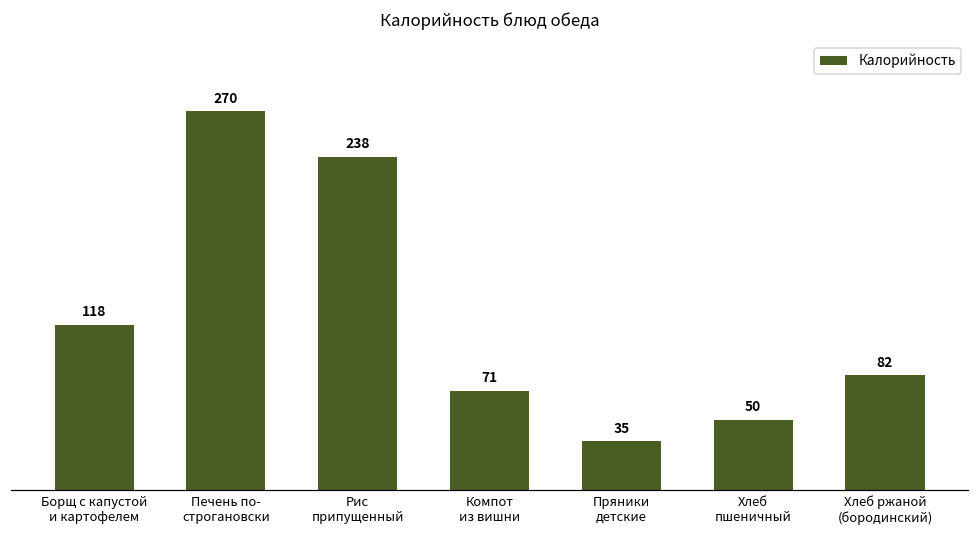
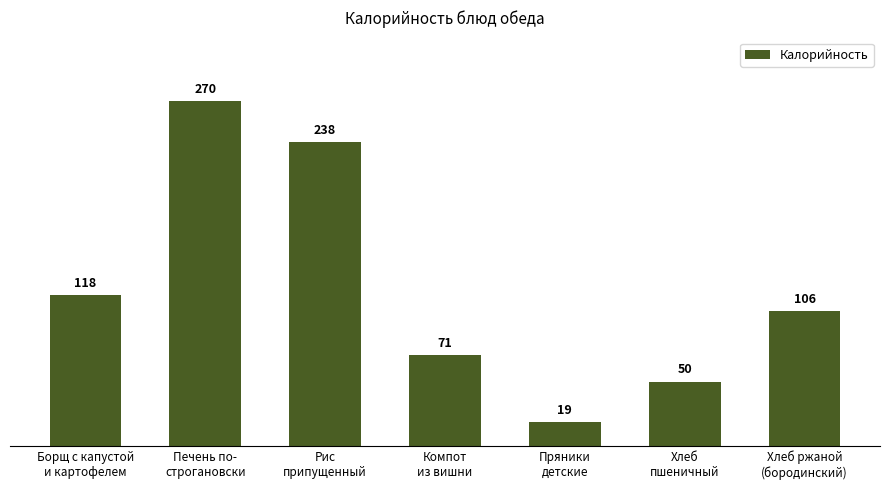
Пряники детские: 35 -> 19
Хлеб ржаной (бородинский): 82 -> 106
